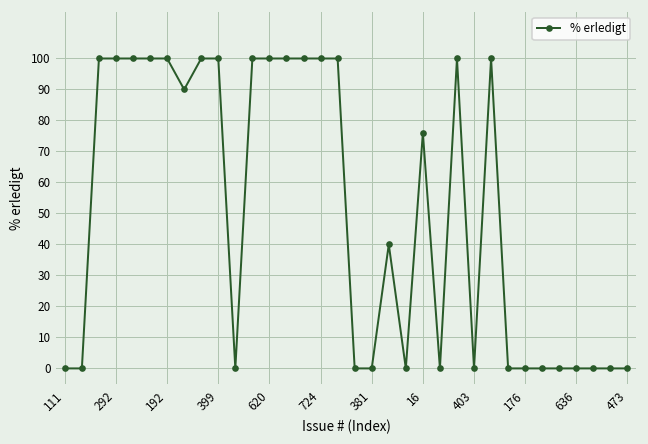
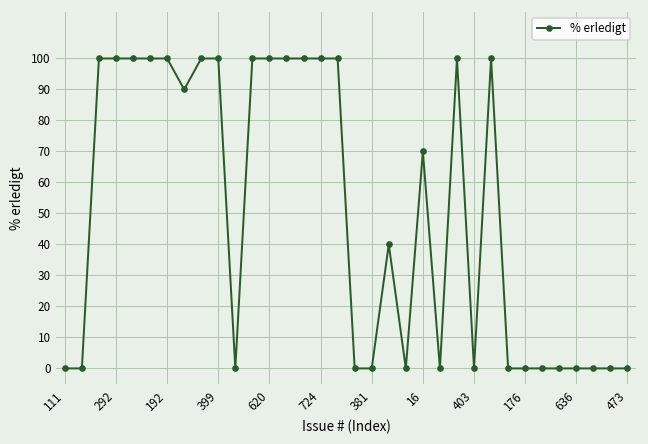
16: 76 -> 70
